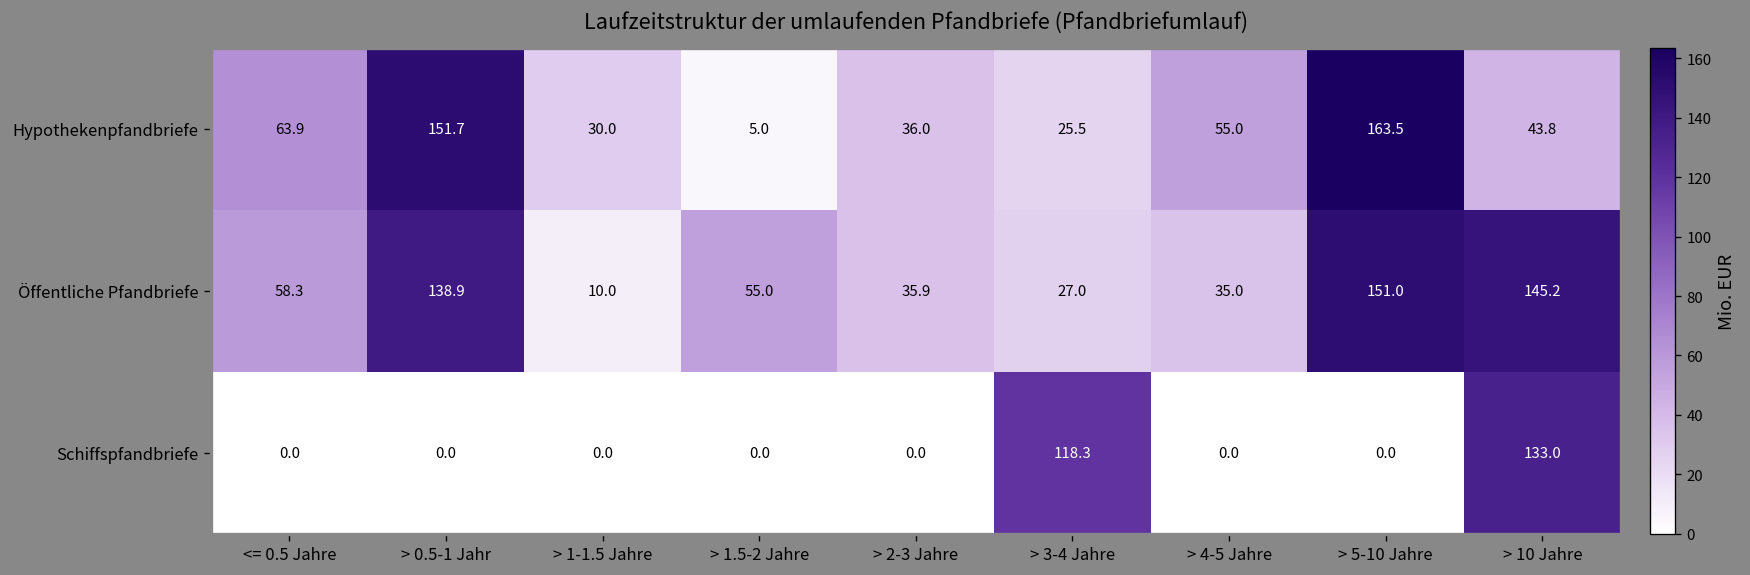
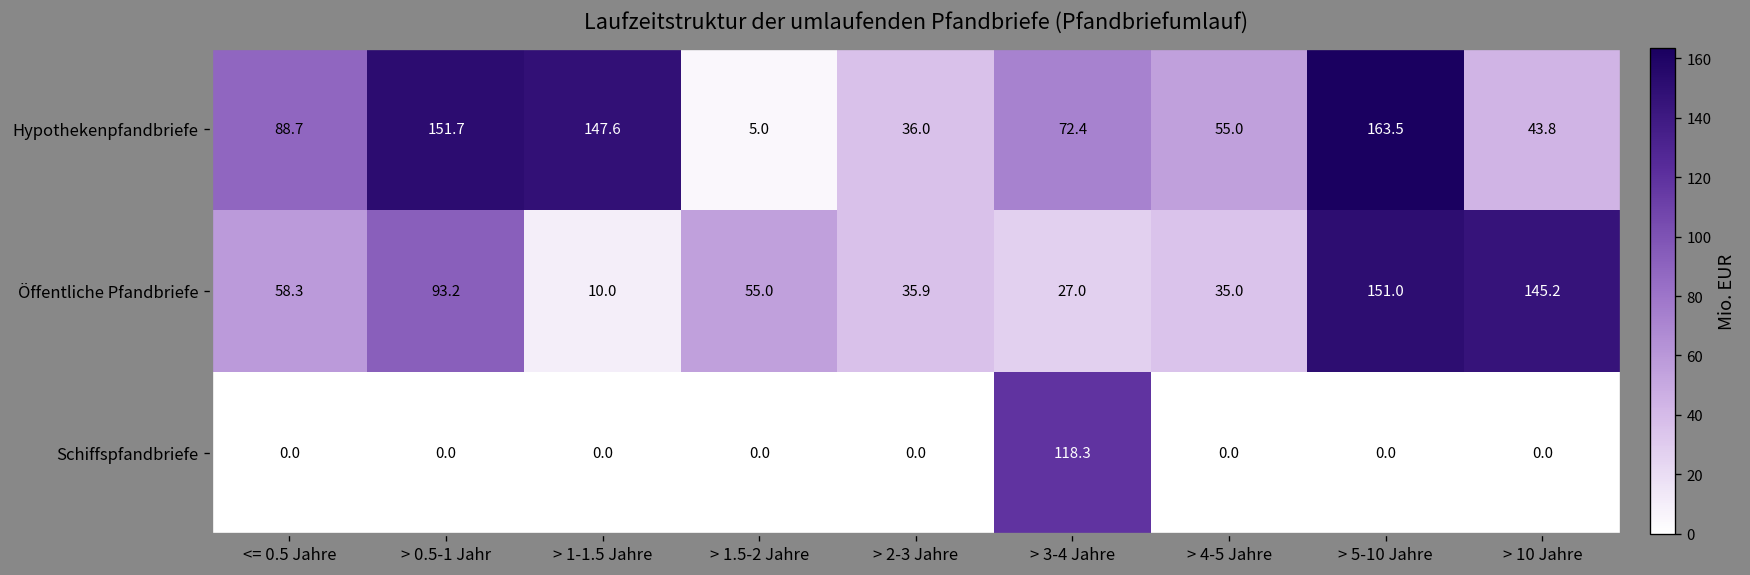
Hypothekenpfandbriefe, <= 0.5 Jahre: 63.9 -> 88.7
Hypothekenpfandbriefe, > 1-1.5 Jahre: 30.0 -> 147.6
Hypothekenpfandbriefe, > 3-4 Jahre: 25.5 -> 72.4
Öffentliche Pfandbriefe, > 0.5-1 Jahr: 138.9 -> 93.2
Schiffspfandbriefe, > 10 Jahre: 133.0 -> 0.0
